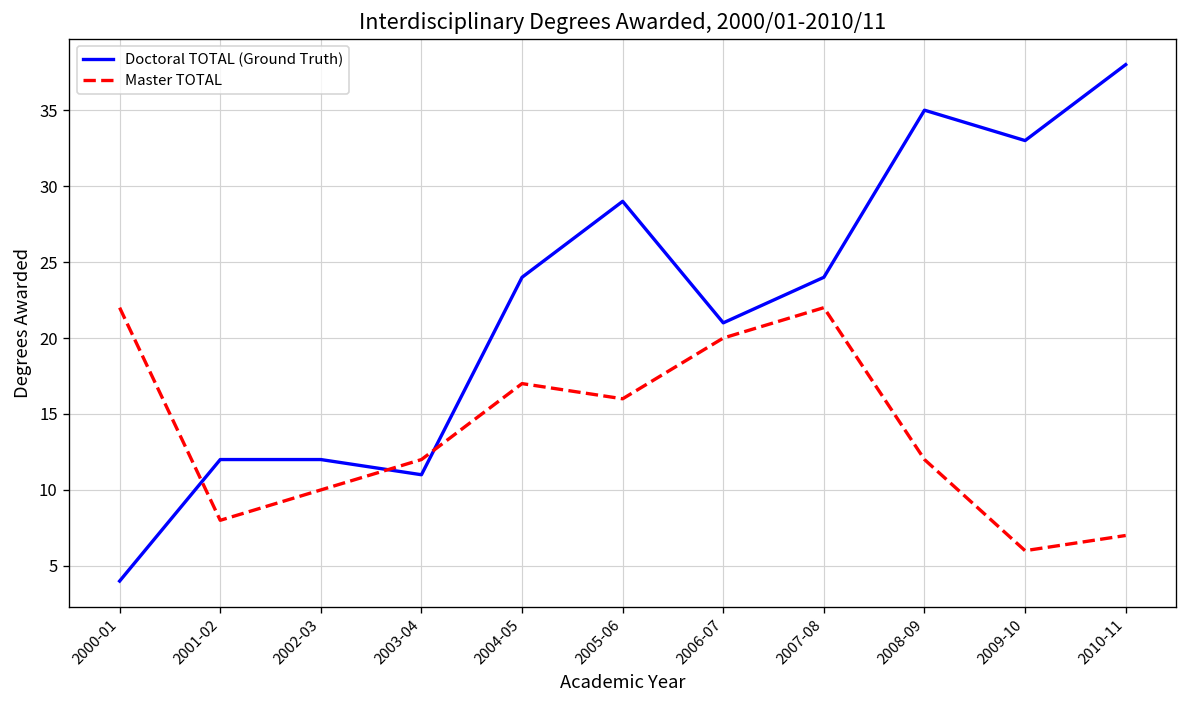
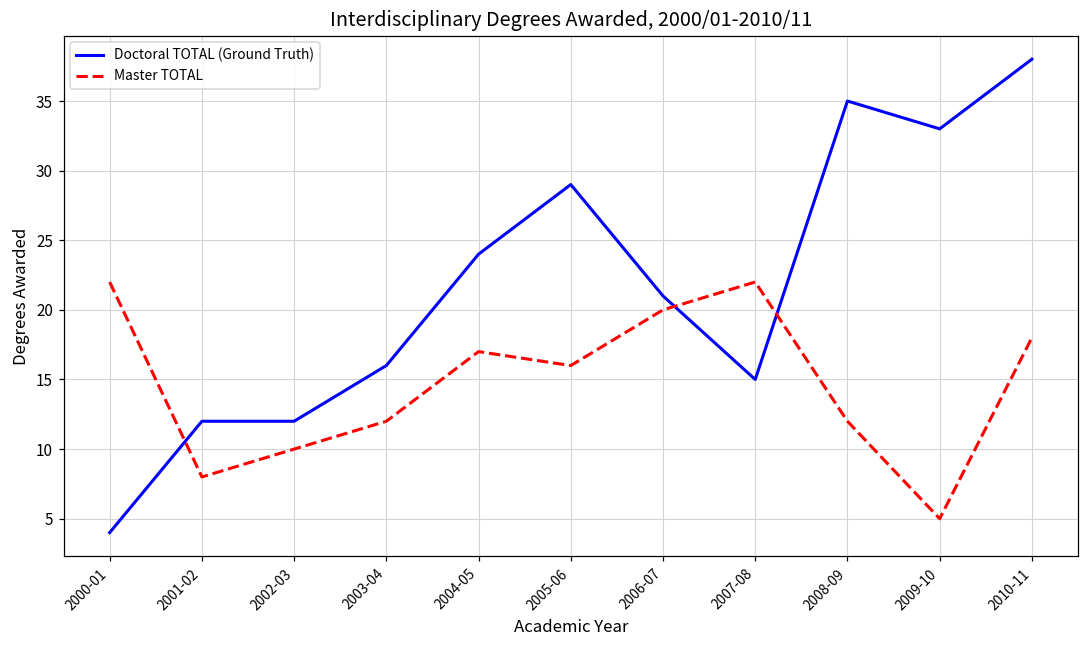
Doctoral TOTAL (Ground Truth), 2003-04: 11 -> 16
Doctoral TOTAL (Ground Truth), 2007-08: 24 -> 15
Master TOTAL, 2009-10: 6 -> 5
Master TOTAL, 2010-11: 7 -> 18
